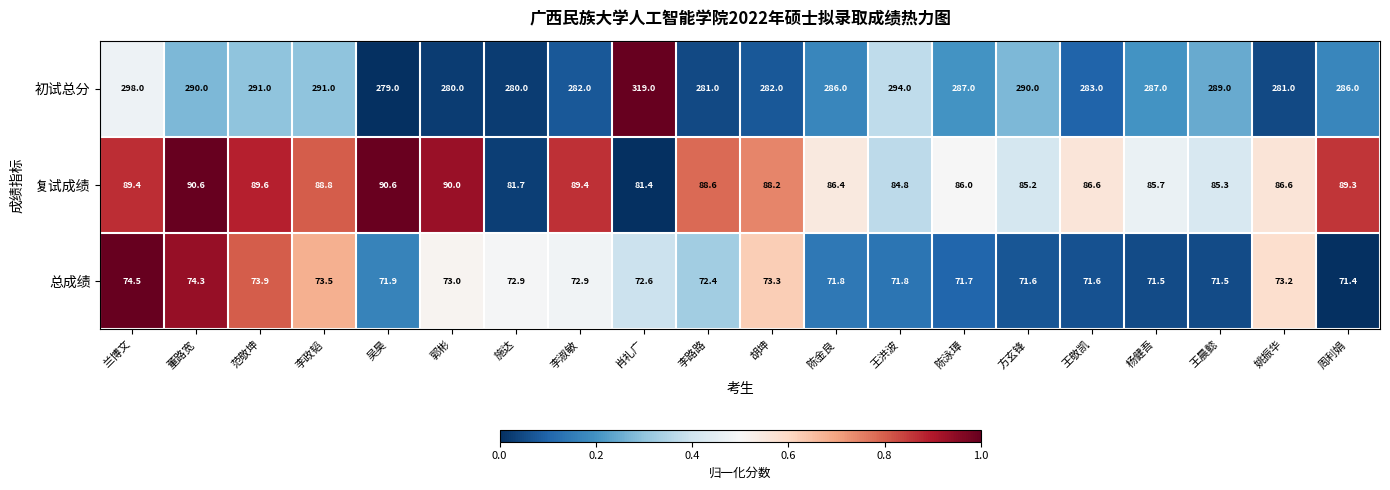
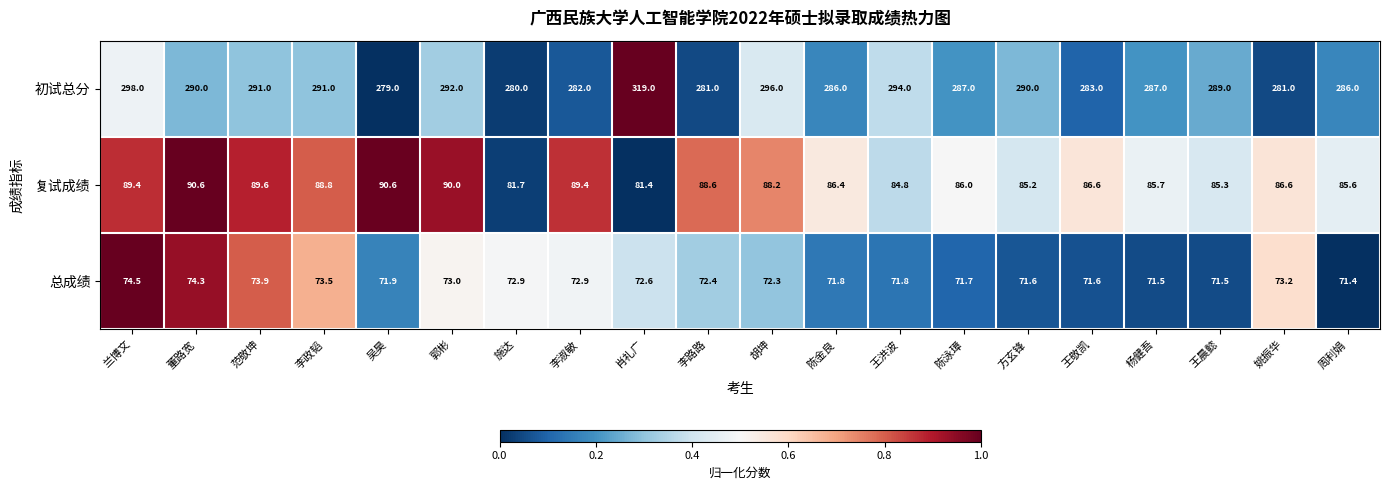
初试总分, 郭彬: 280.0 -> 292.0
初试总分, 胡坤: 282.0 -> 296.0
复试成绩, 周利娟: 89.3 -> 85.6
总成绩, 胡坤: 73.3 -> 72.3
